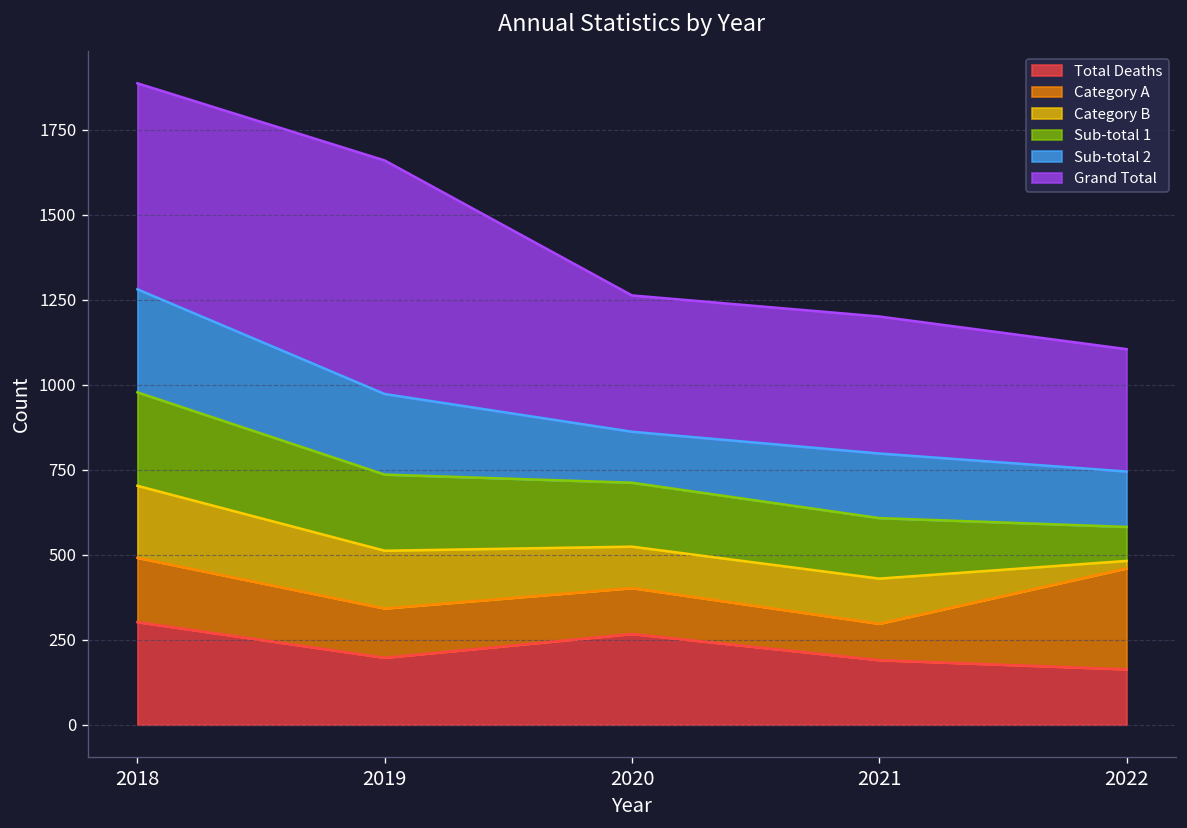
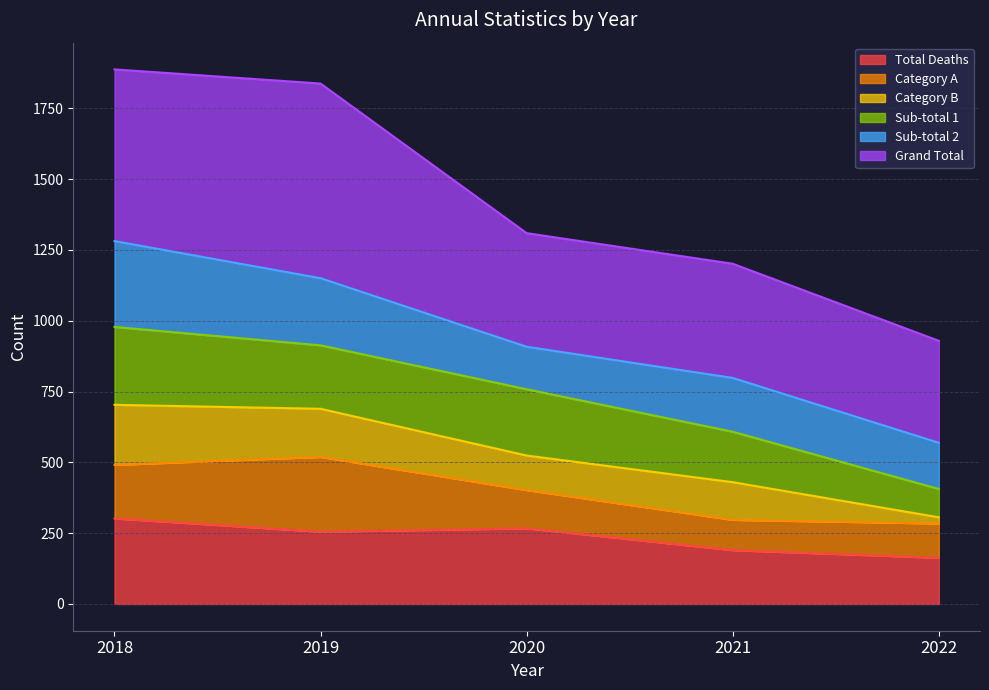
Total Deaths, 2019: 200 -> 260
Category A, 2019: 150 -> 260
Sub-total 1, 2020: 190 -> 230
Category A, 2022: 300 -> 120
